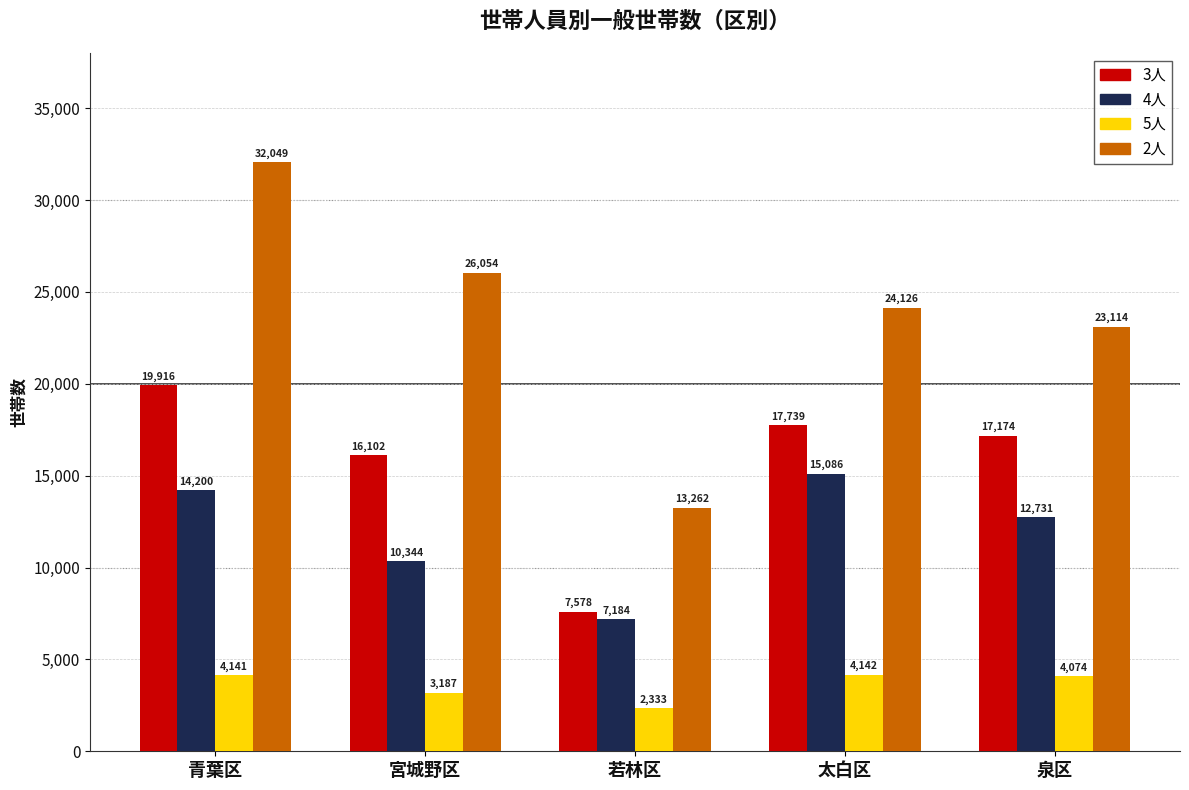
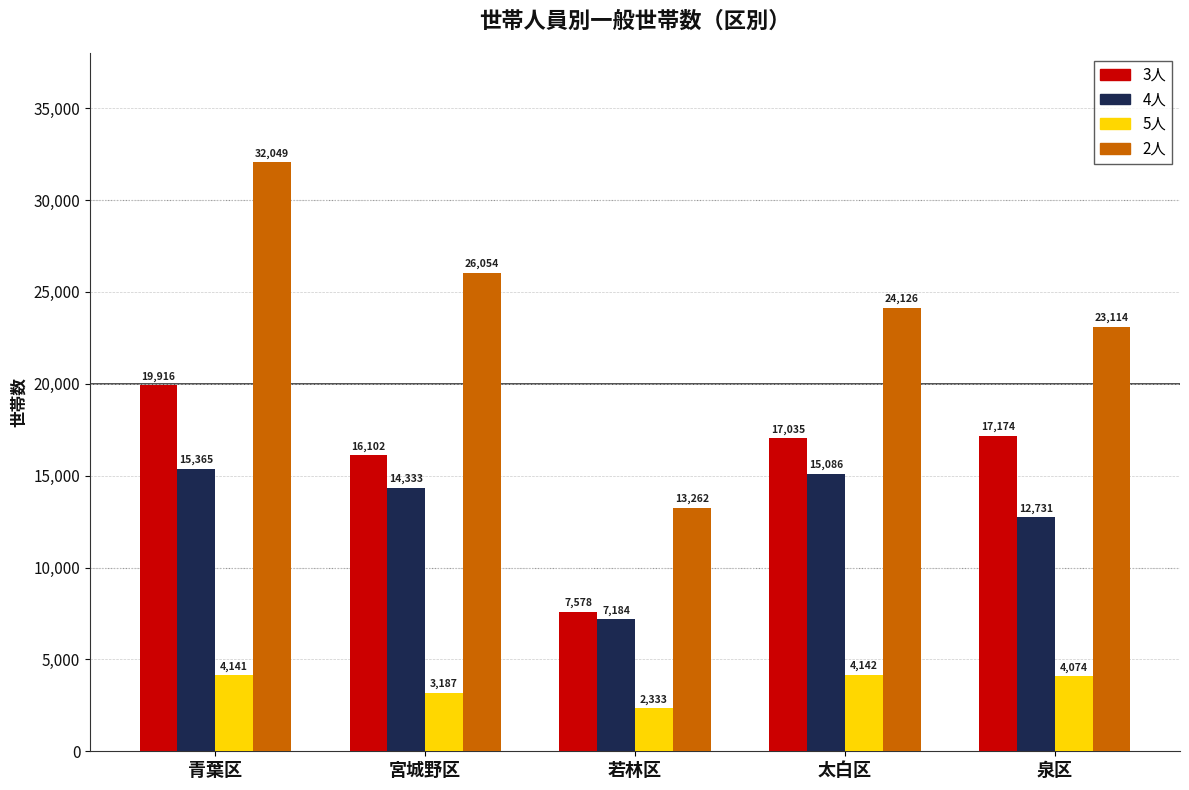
4人, 青葉区: 14,200 -> 15,365
4人, 宮城野区: 10,344 -> 14,333
3人, 太白区: 17,739 -> 17,035
